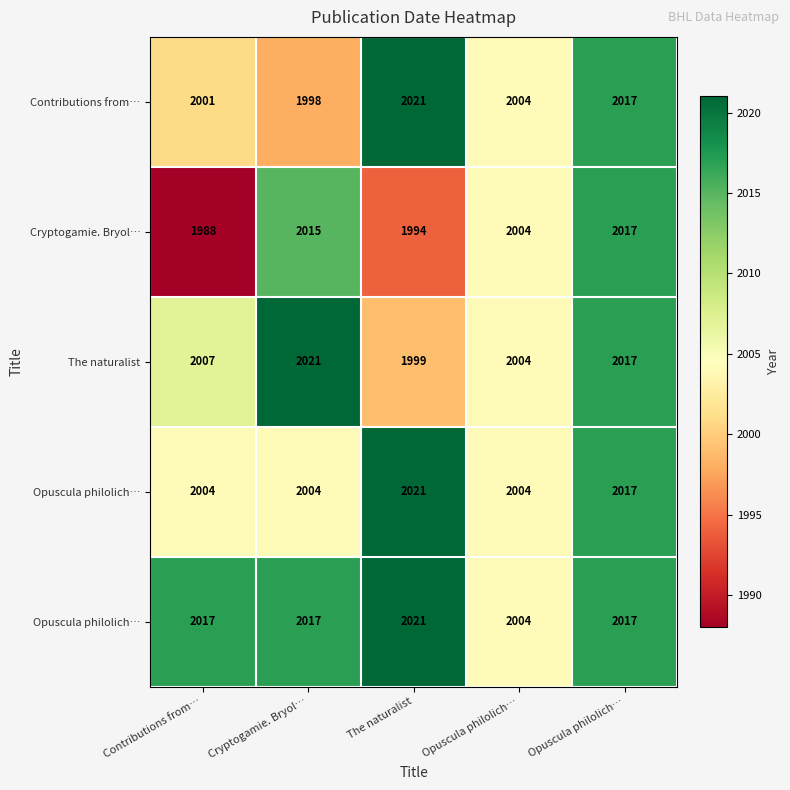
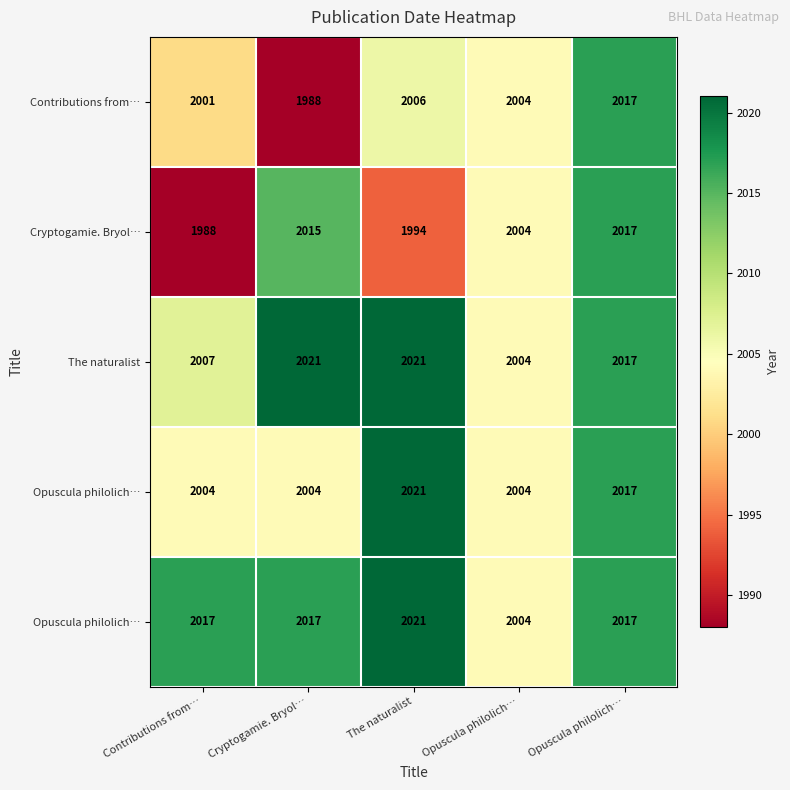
Contributions from…, Cryptogamie. Bryol…: 1998 -> 1988
Contributions from…, The naturalist: 2021 -> 2006
The naturalist, The naturalist: 1999 -> 2021
